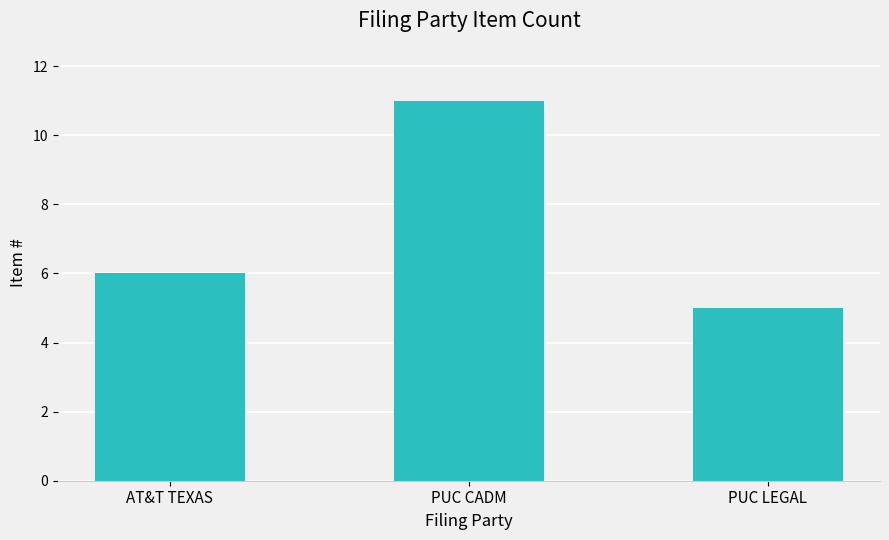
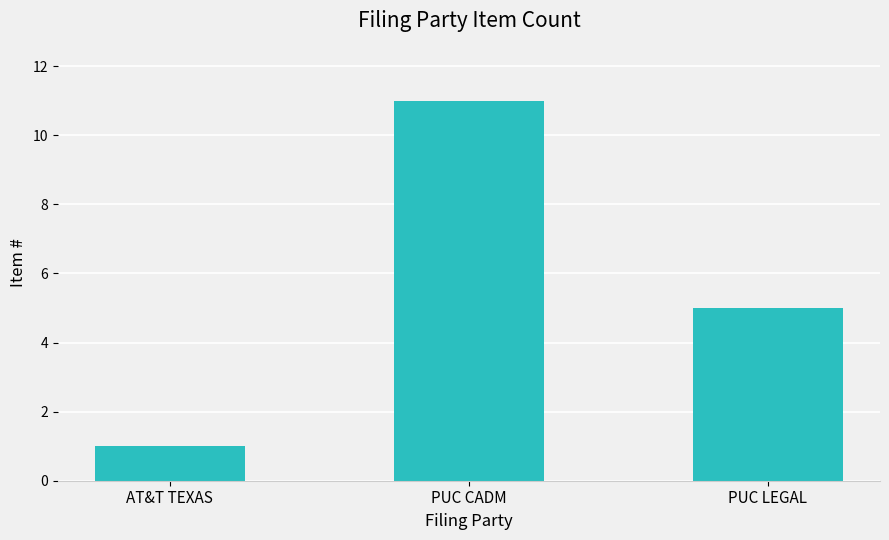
AT&T TEXAS: 6 -> 1
